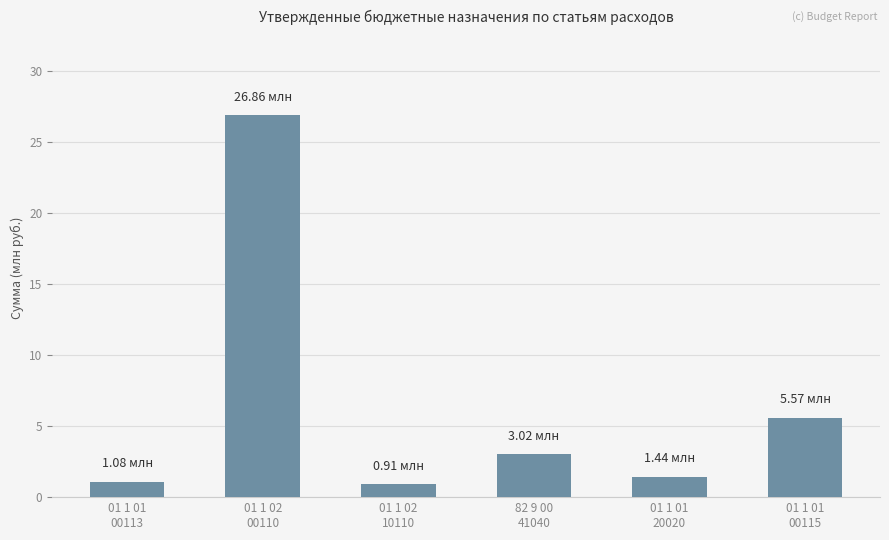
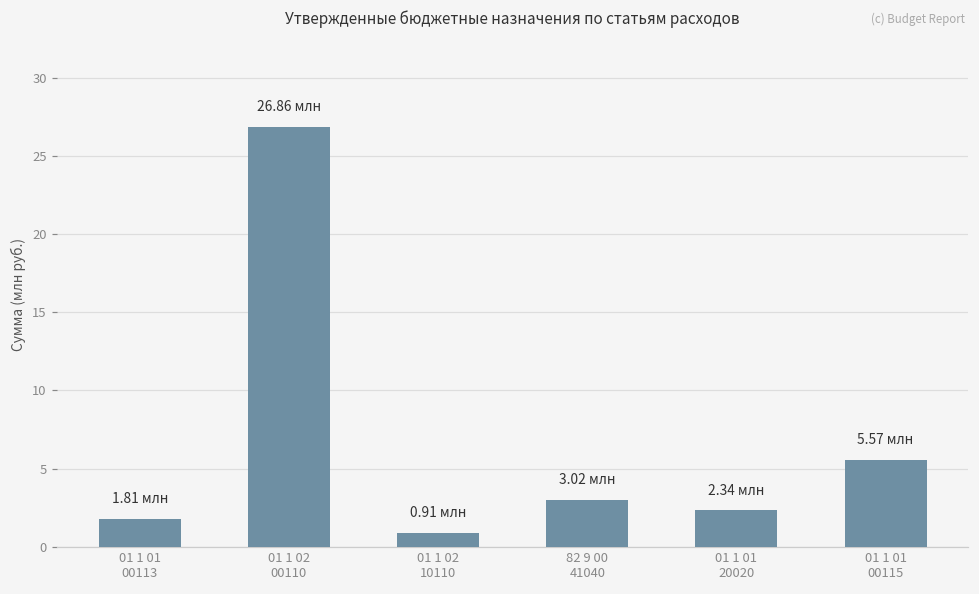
01 1 01 00113: 1.08 -> 1.81
01 1 01 20020: 1.44 -> 2.34
